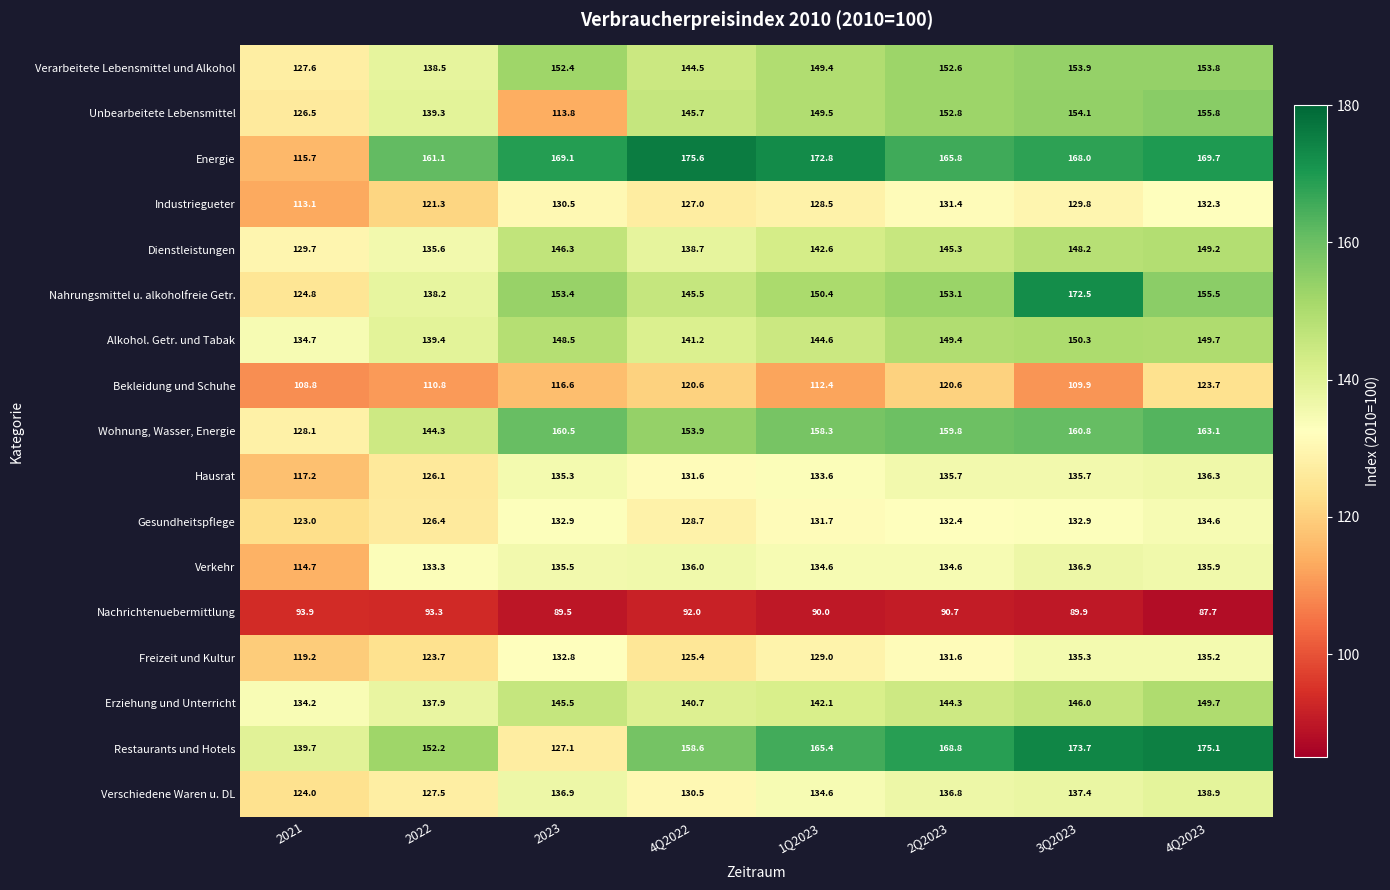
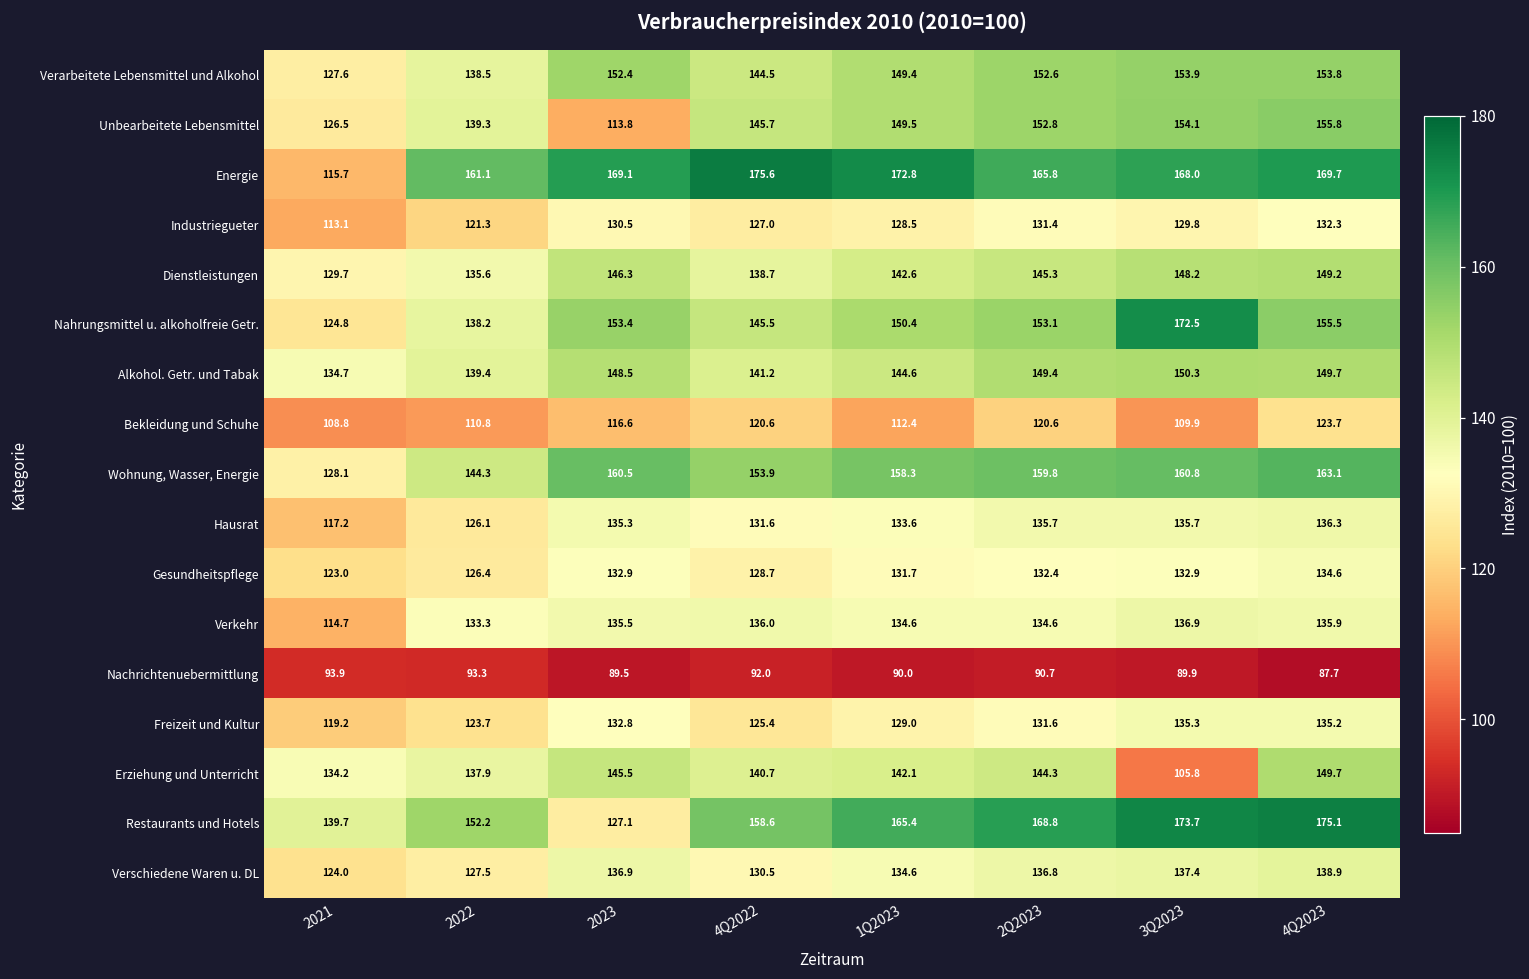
Erziehung und Unterricht, 3Q2023: 146.0 -> 105.8
